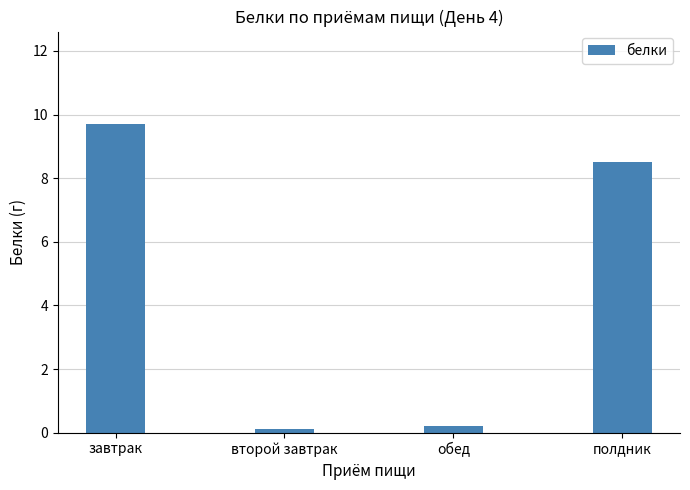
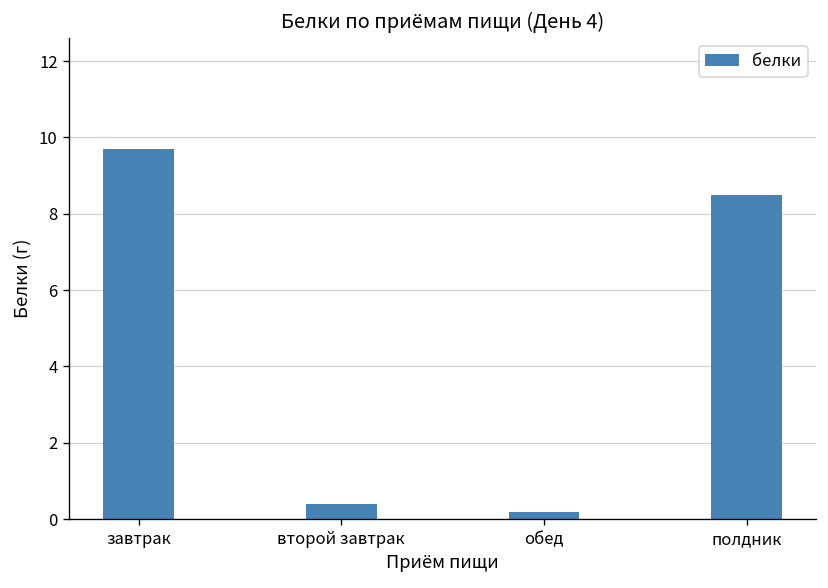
второй завтрак: 0.1 -> 0.4
